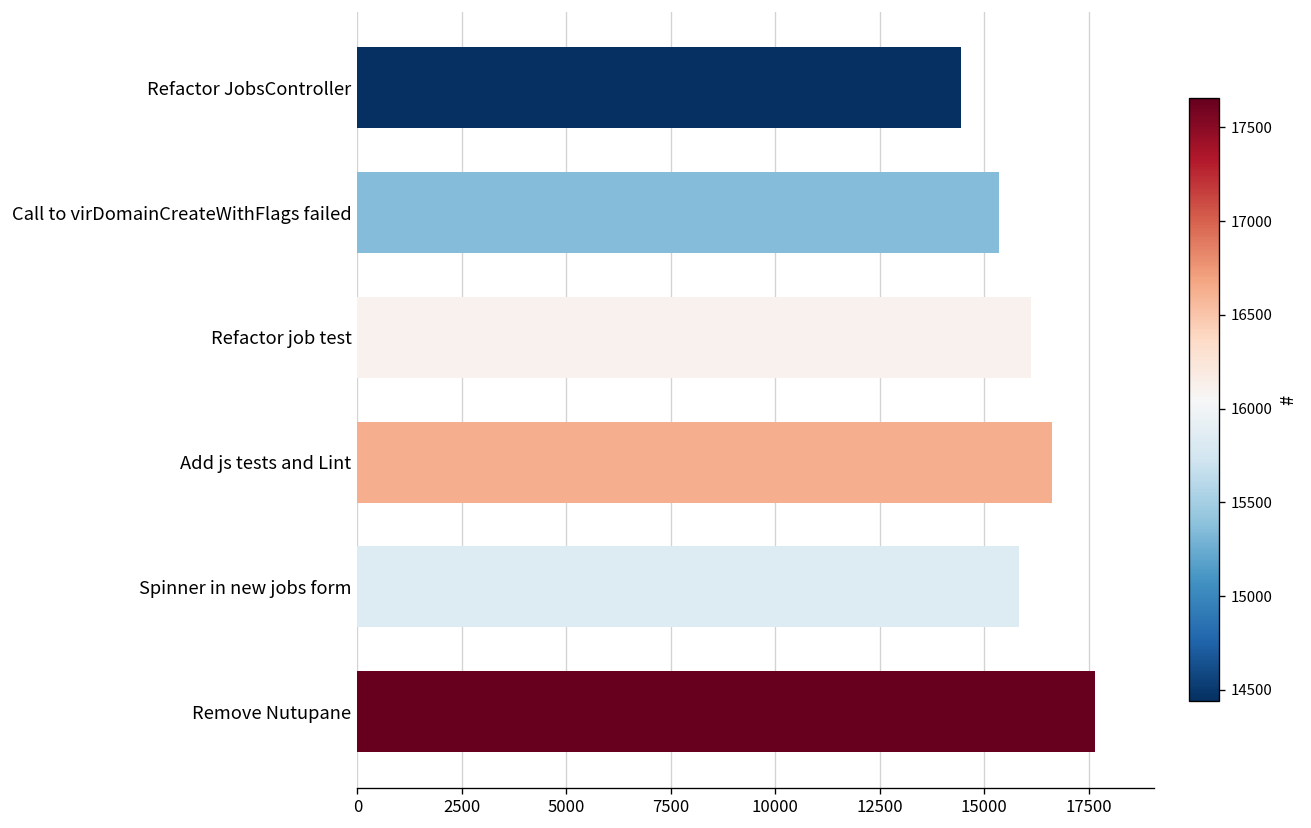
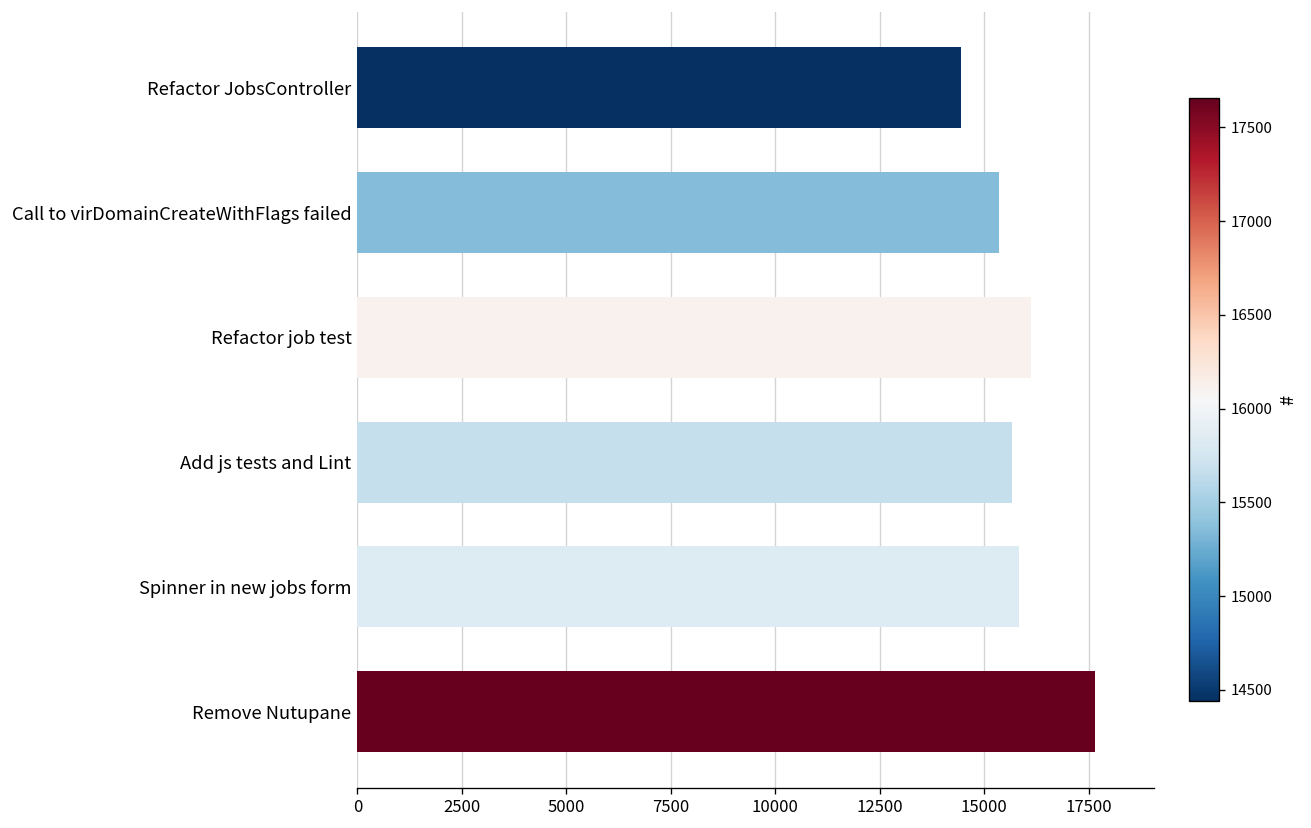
Add js tests and Lint: 16600 -> 15700
